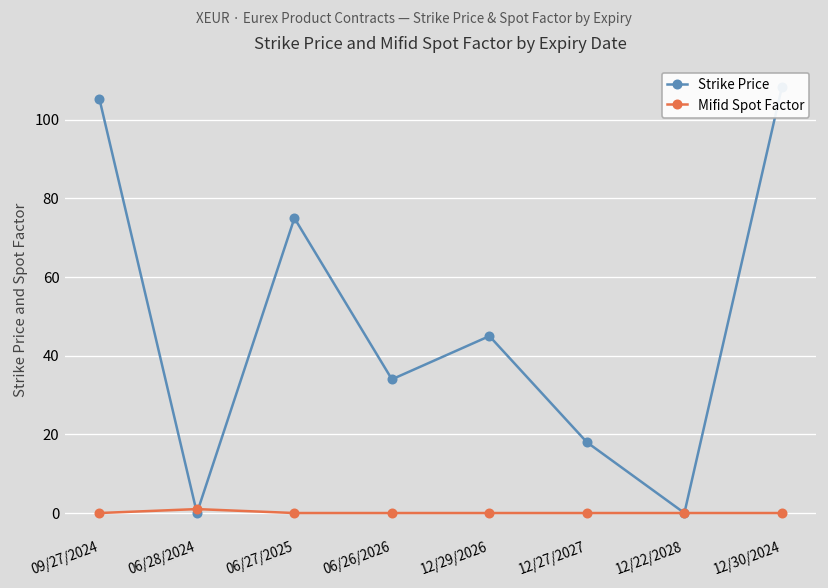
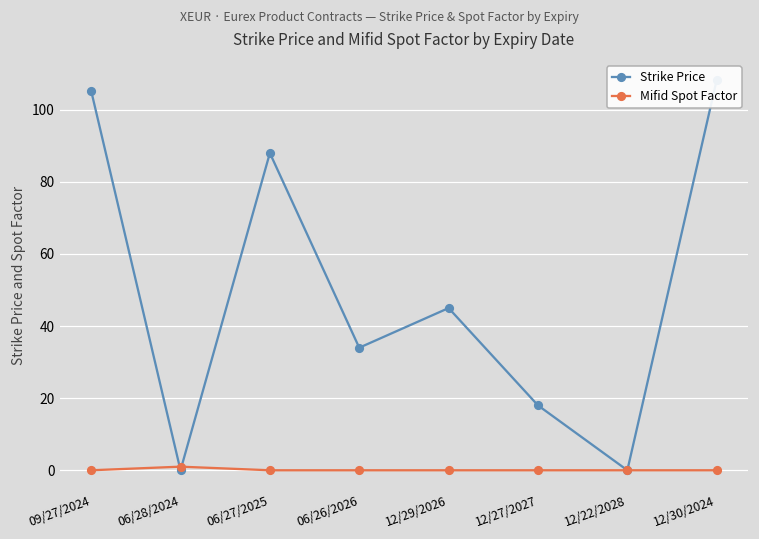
Strike Price, 06/27/2025: 75 -> 88
